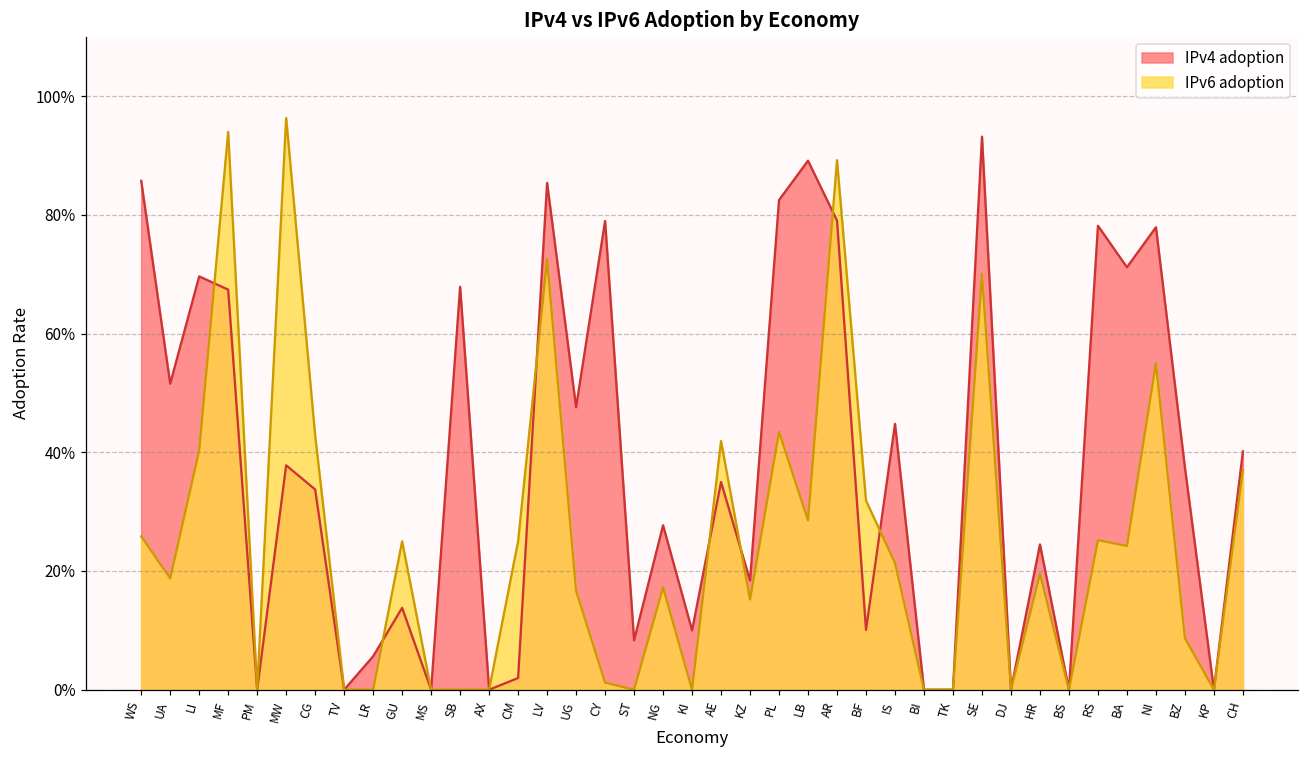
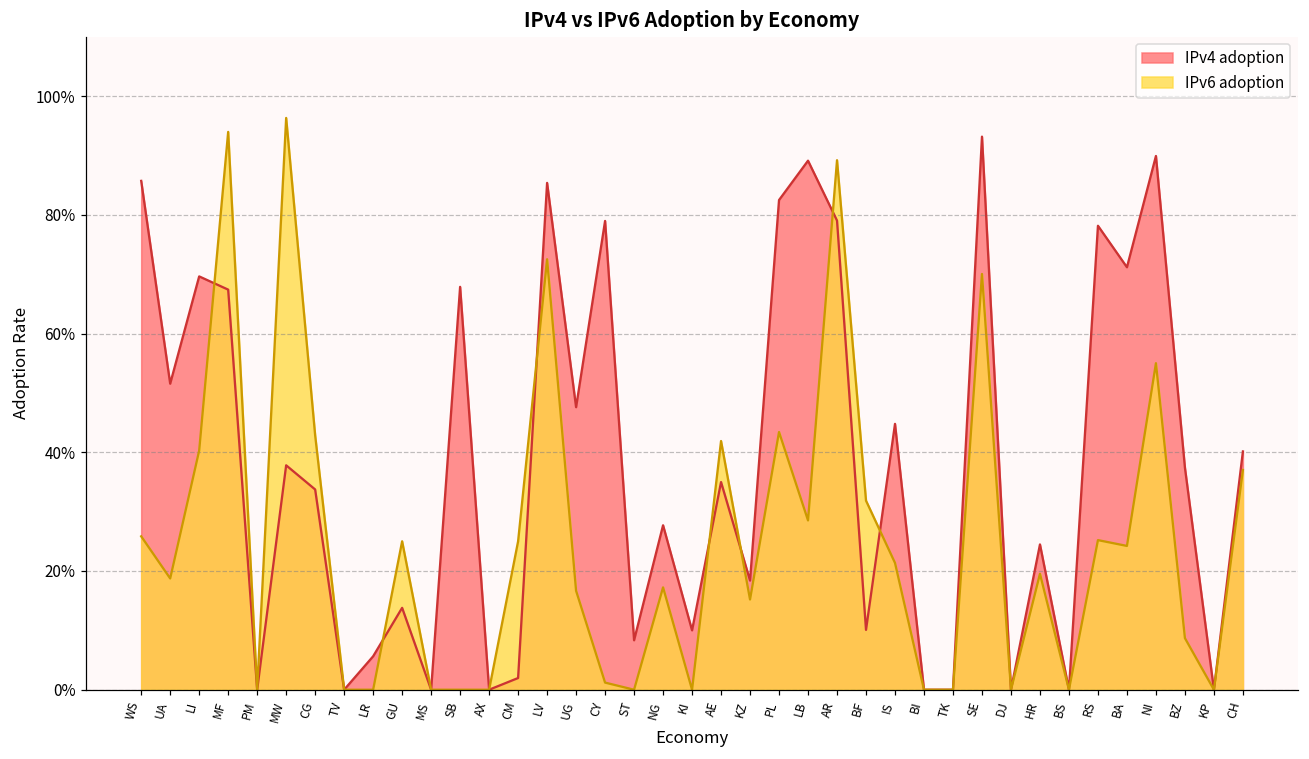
IPv4 adoption, NI: 78% -> 90%
